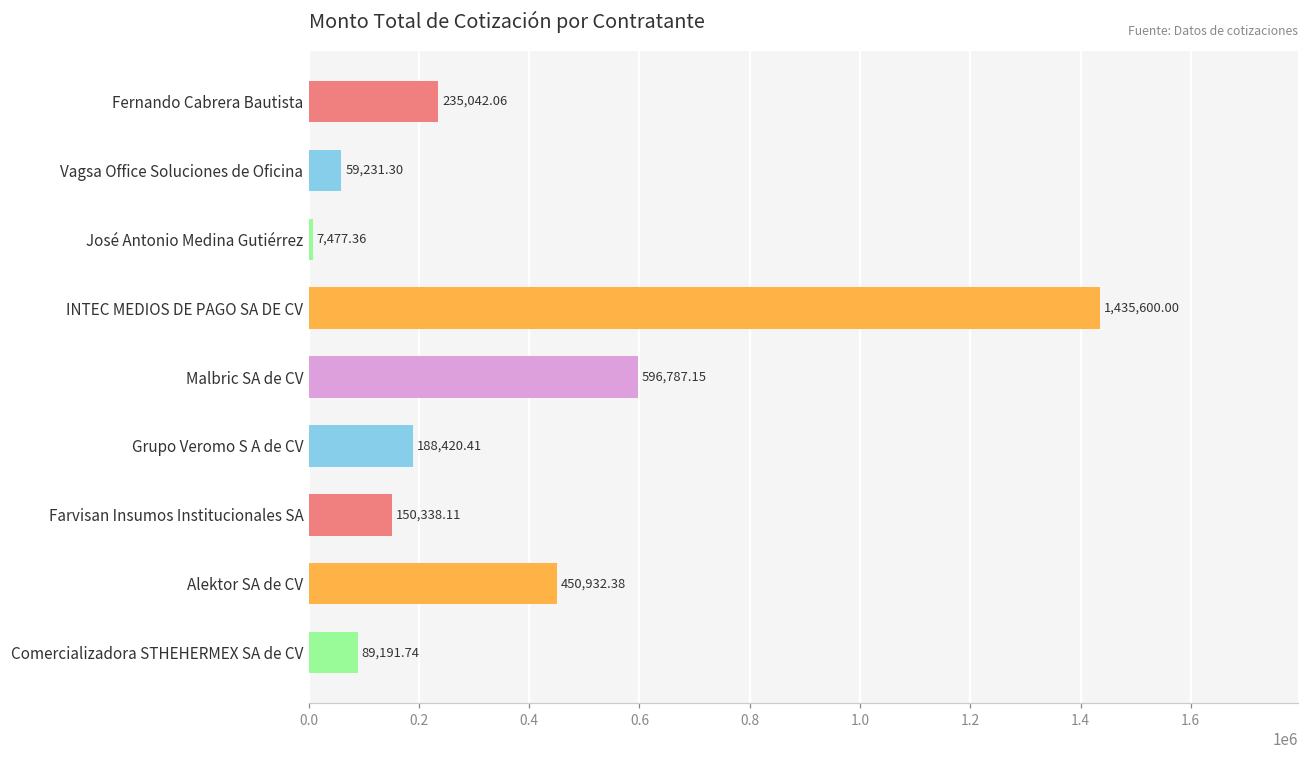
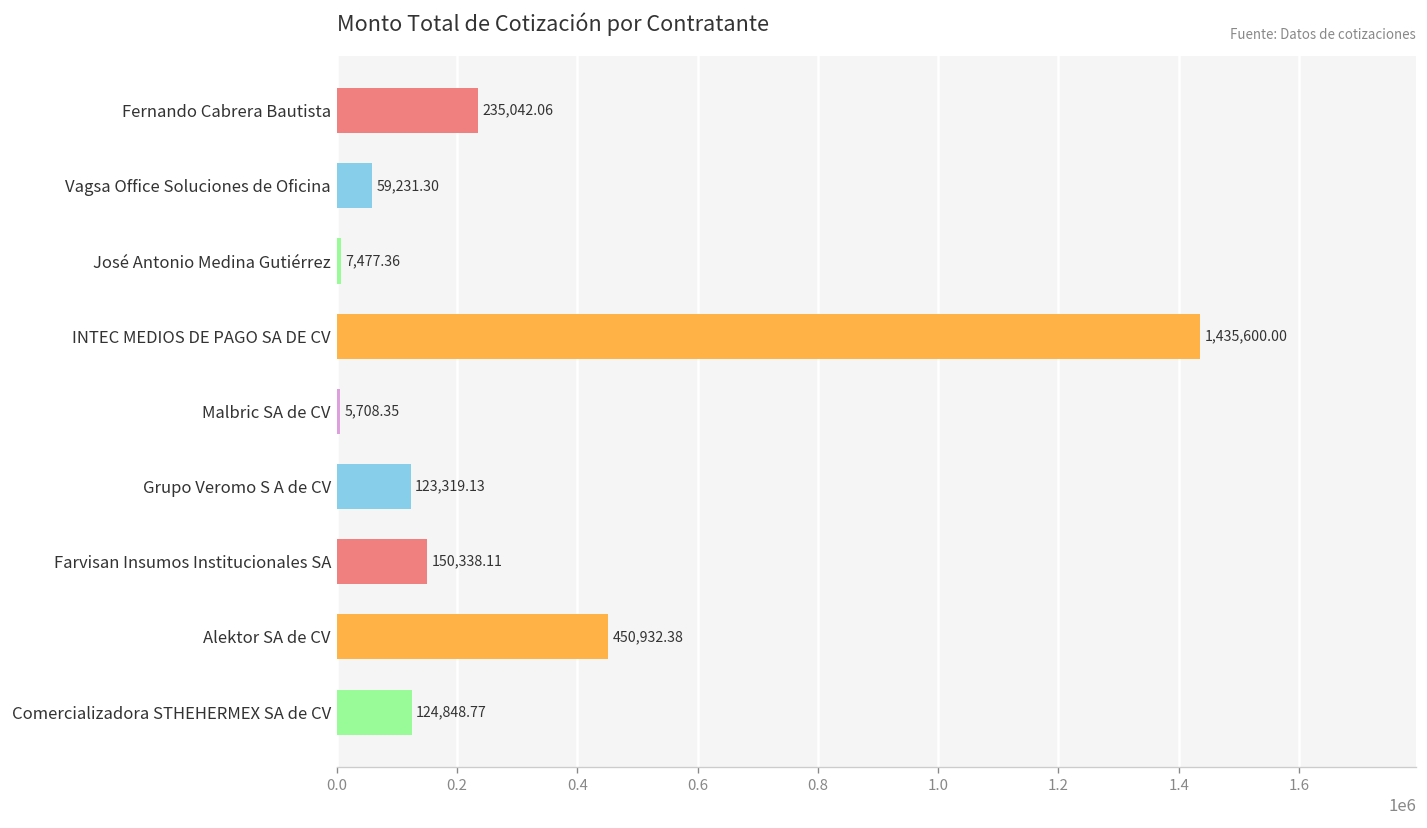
Malbric SA de CV: 596,787.15 -> 5,708.35
Grupo Veromo S A de CV: 188,420.41 -> 123,319.13
Comercializadora STHEHERMEX SA de CV: 89,191.74 -> 124,848.77
